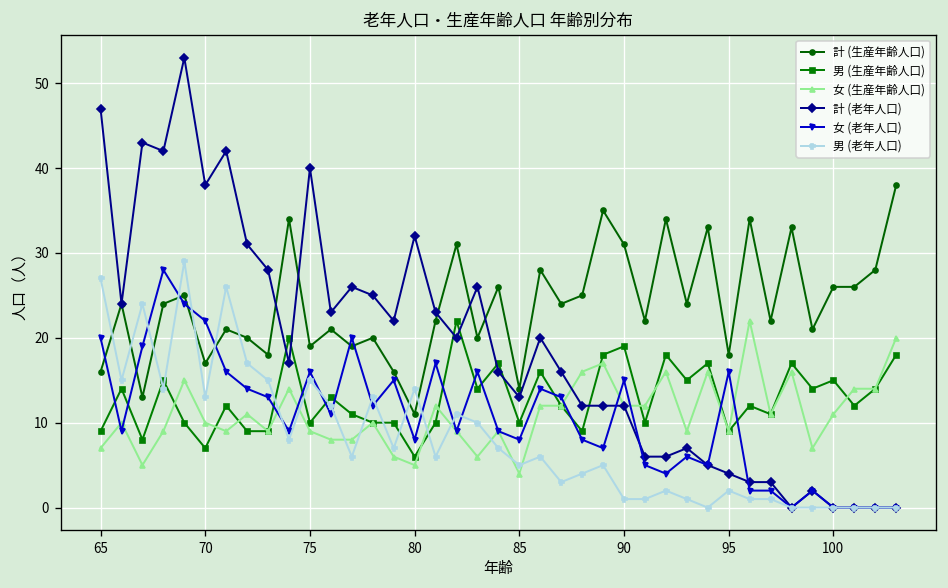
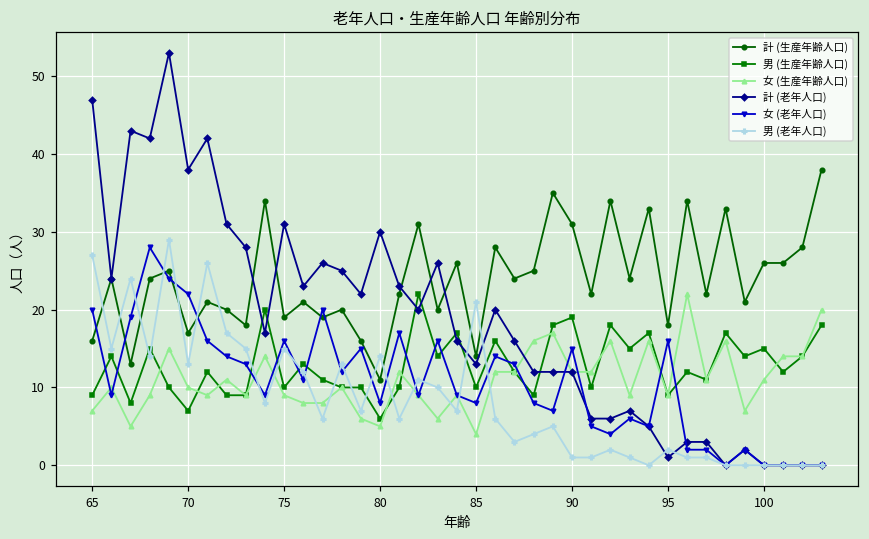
計 (老年人口), 75: 40 -> 31
計 (老年人口), 80: 32 -> 30
男 (老年人口), 85: 5 -> 21
計 (老年人口), 95: 4 -> 1
